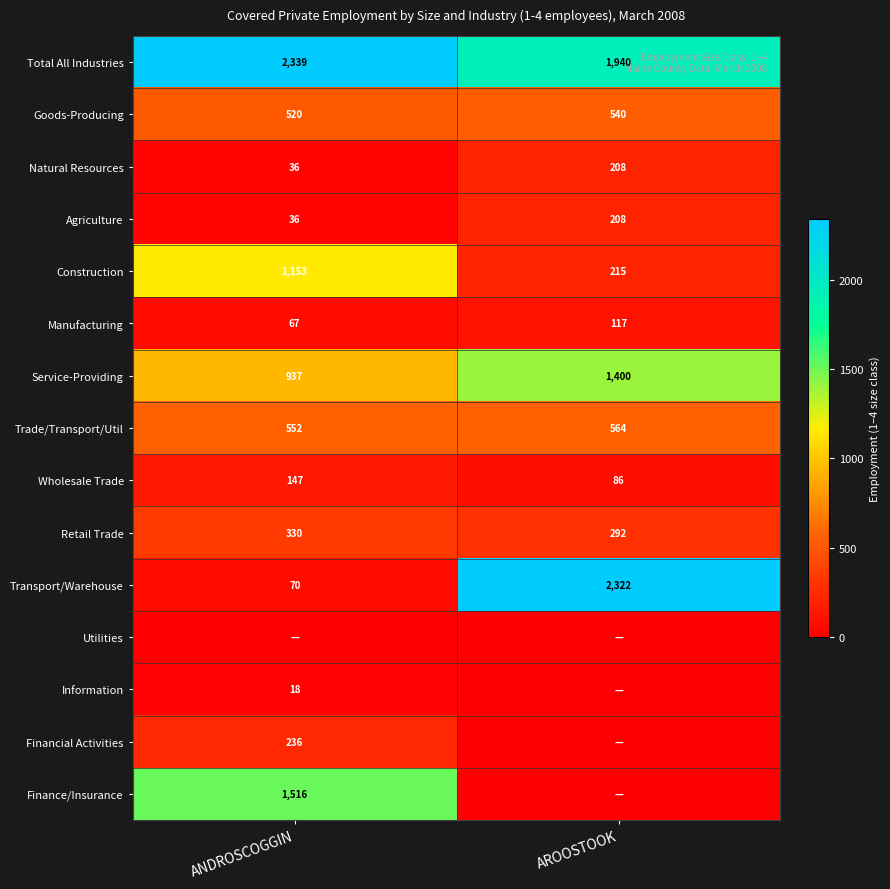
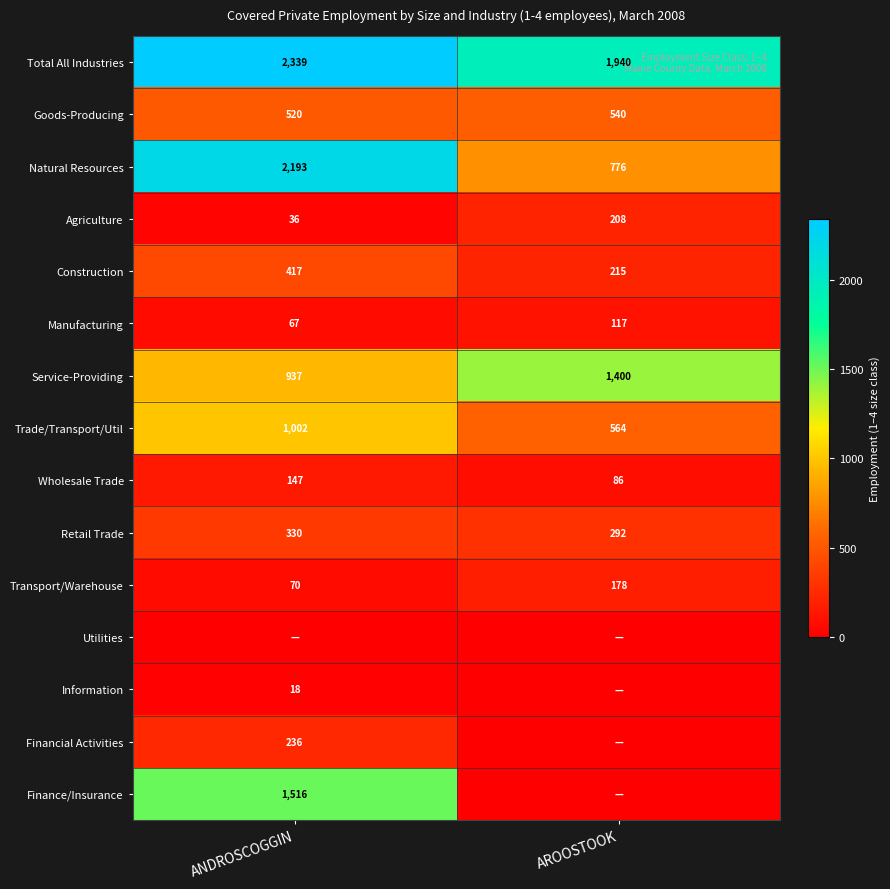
Natural Resources, ANDROSCOGGIN: 36 -> 2,193
Natural Resources, AROOSTOOK: 208 -> 776
Construction, ANDROSCOGGIN: 1,153 -> 417
Trade/Transport/Util, ANDROSCOGGIN: 552 -> 1,002
Transport/Warehouse, AROOSTOOK: 2,322 -> 178
